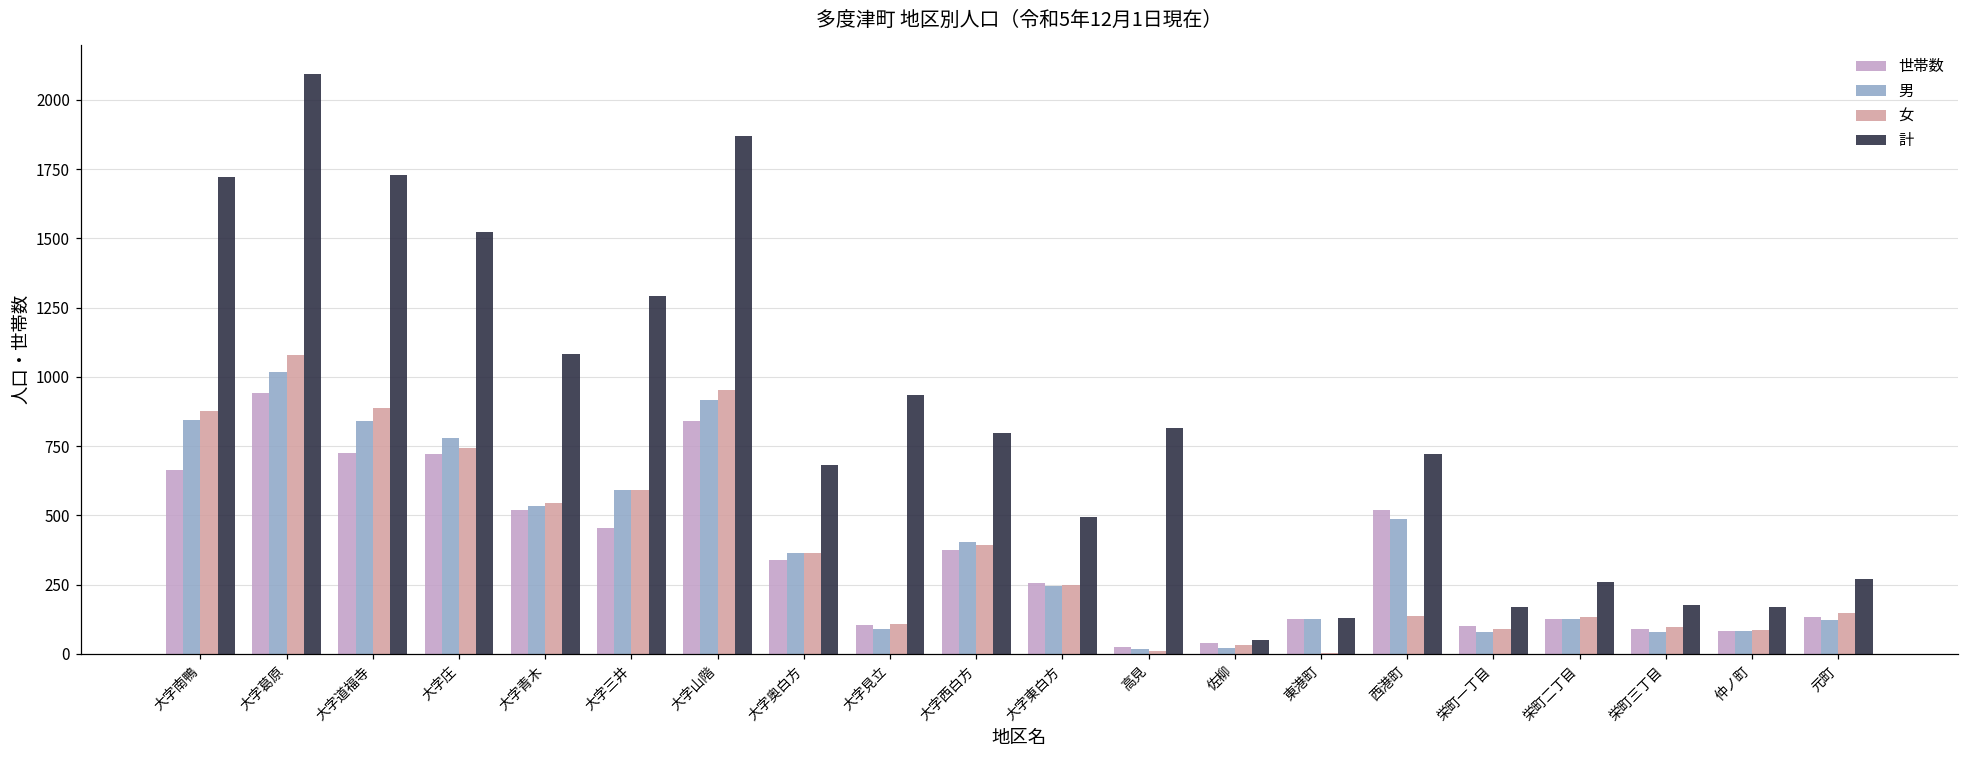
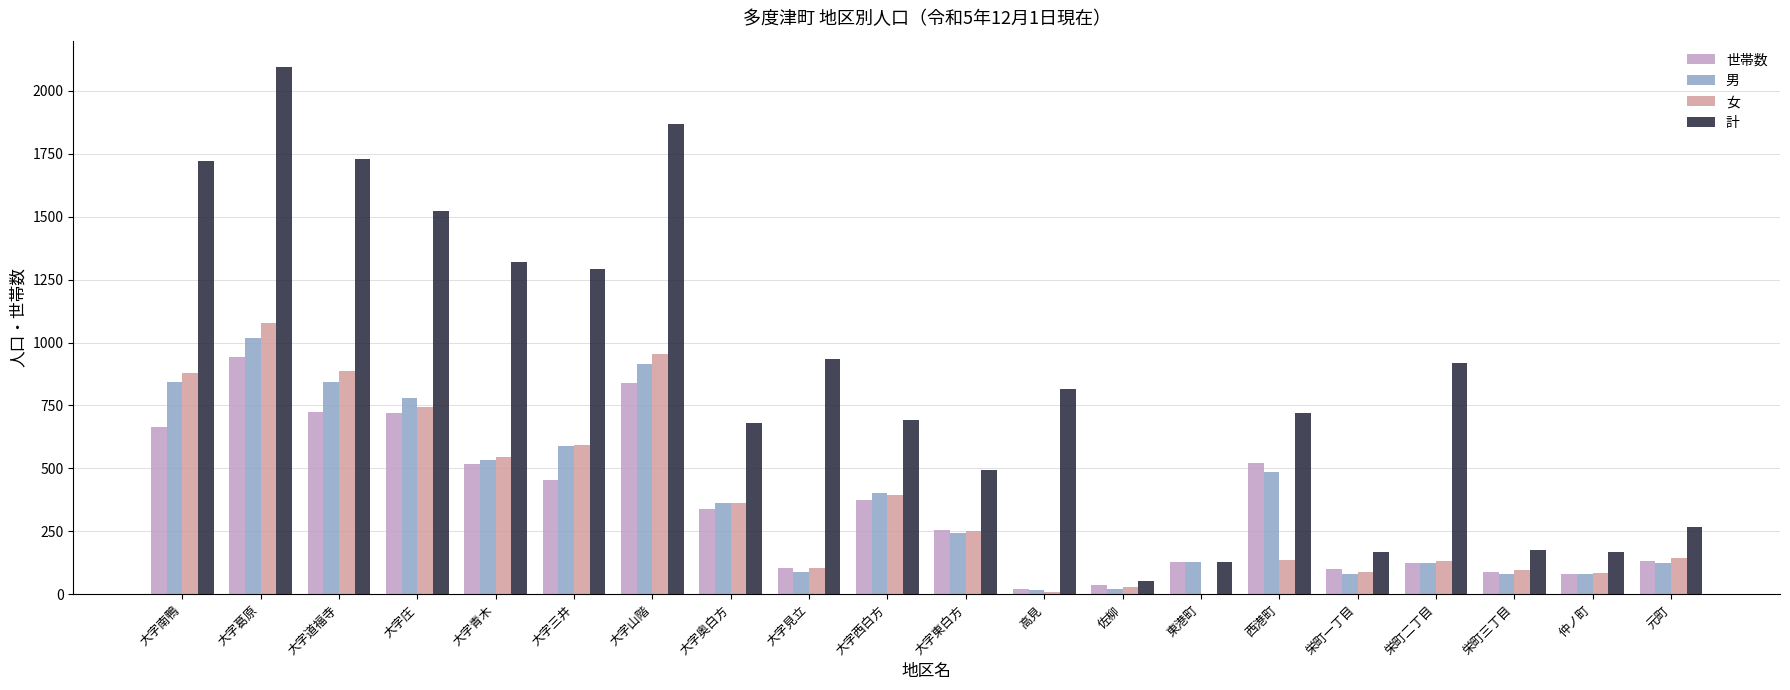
計, 大字青木: 1080 -> 1320
計, 大字西白方: 800 -> 690
計, 栄町二丁目: 260 -> 920
